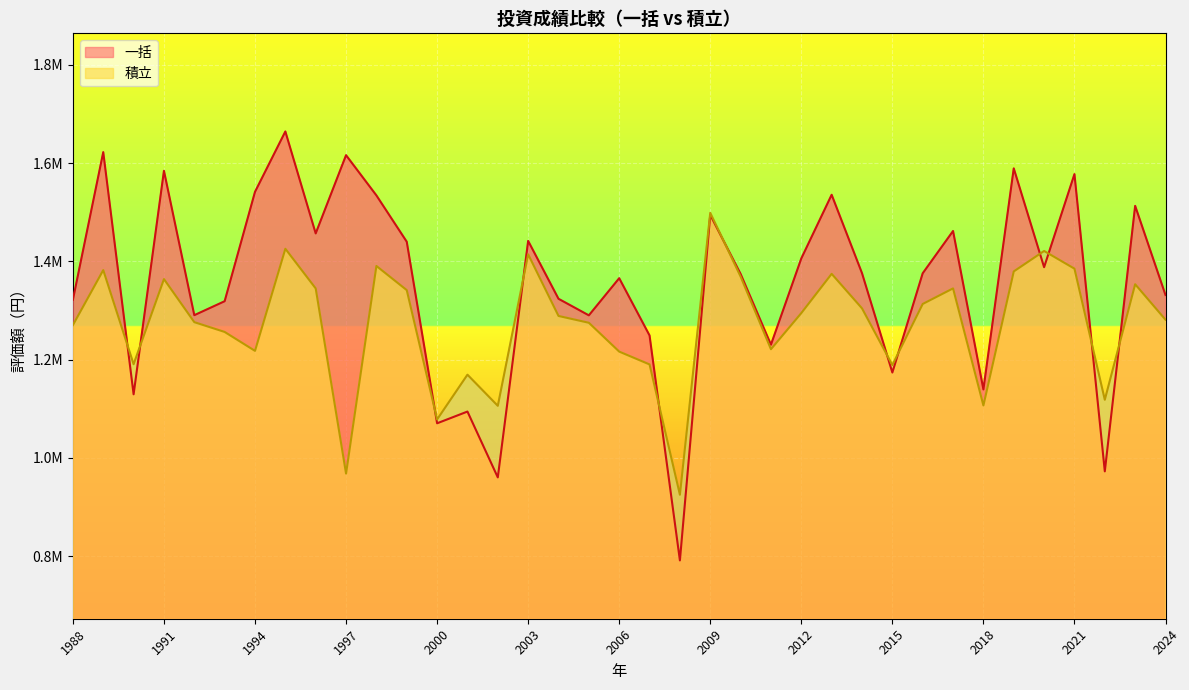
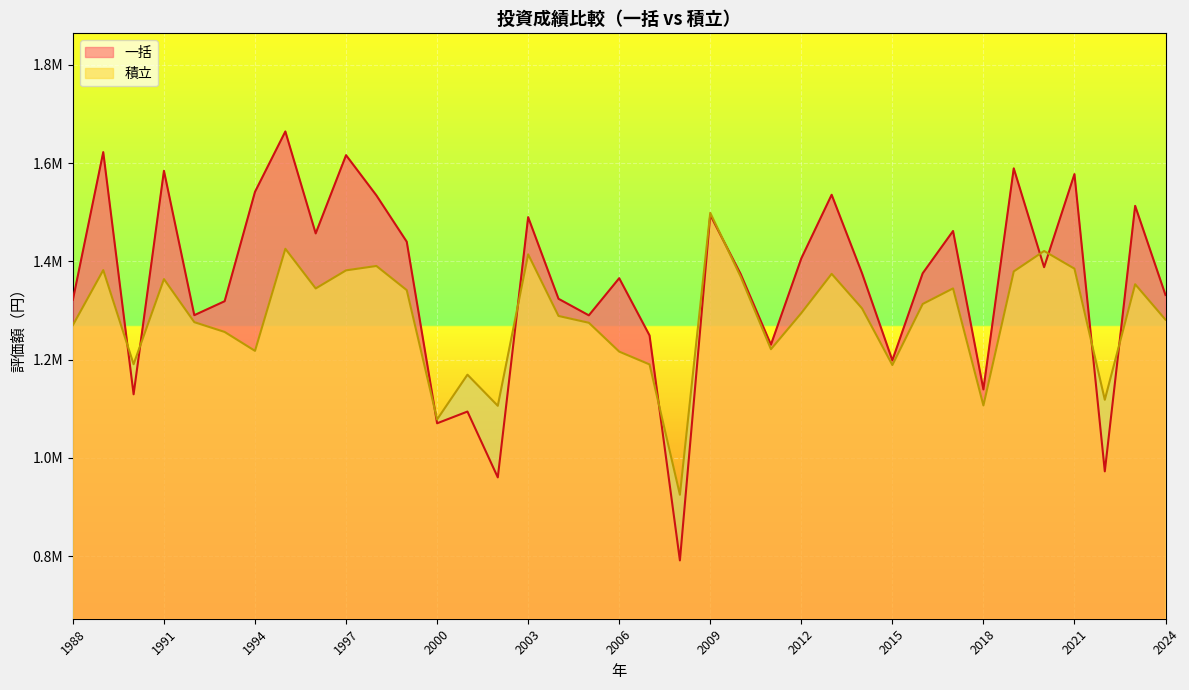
積立, 1997: 970000 -> 1380000
一括, 2003: 1440000 -> 1490000
一括, 2015: 1170000 -> 1200000
